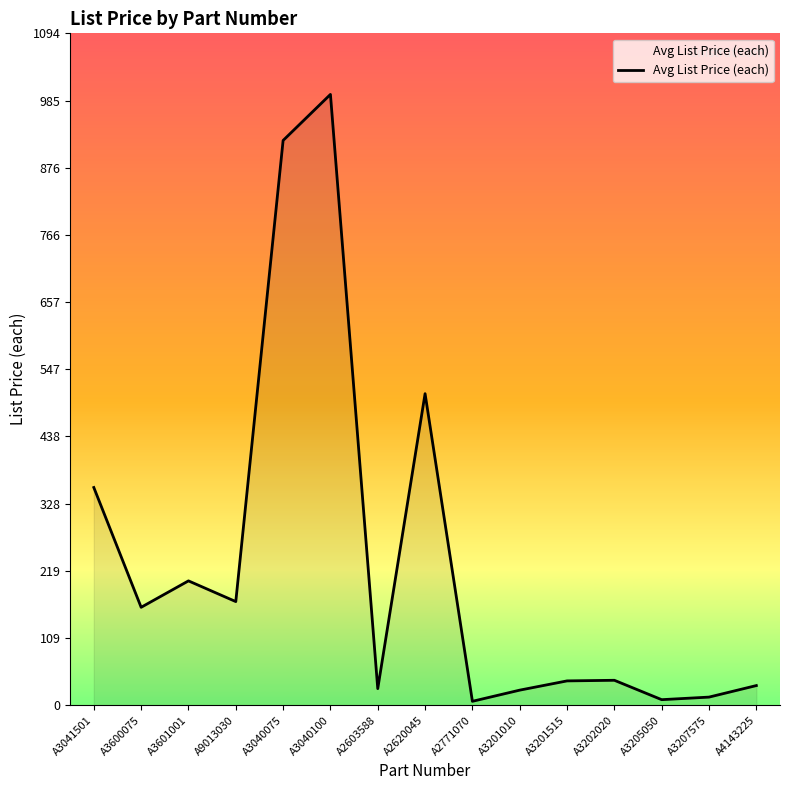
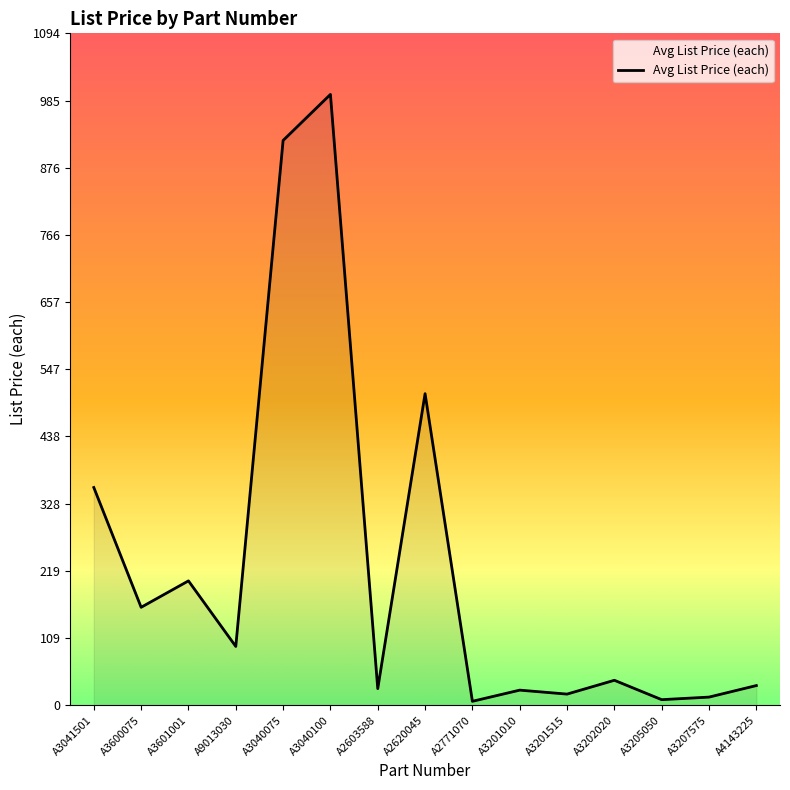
A9013030: 170 -> 100
A3201515: 40 -> 20
